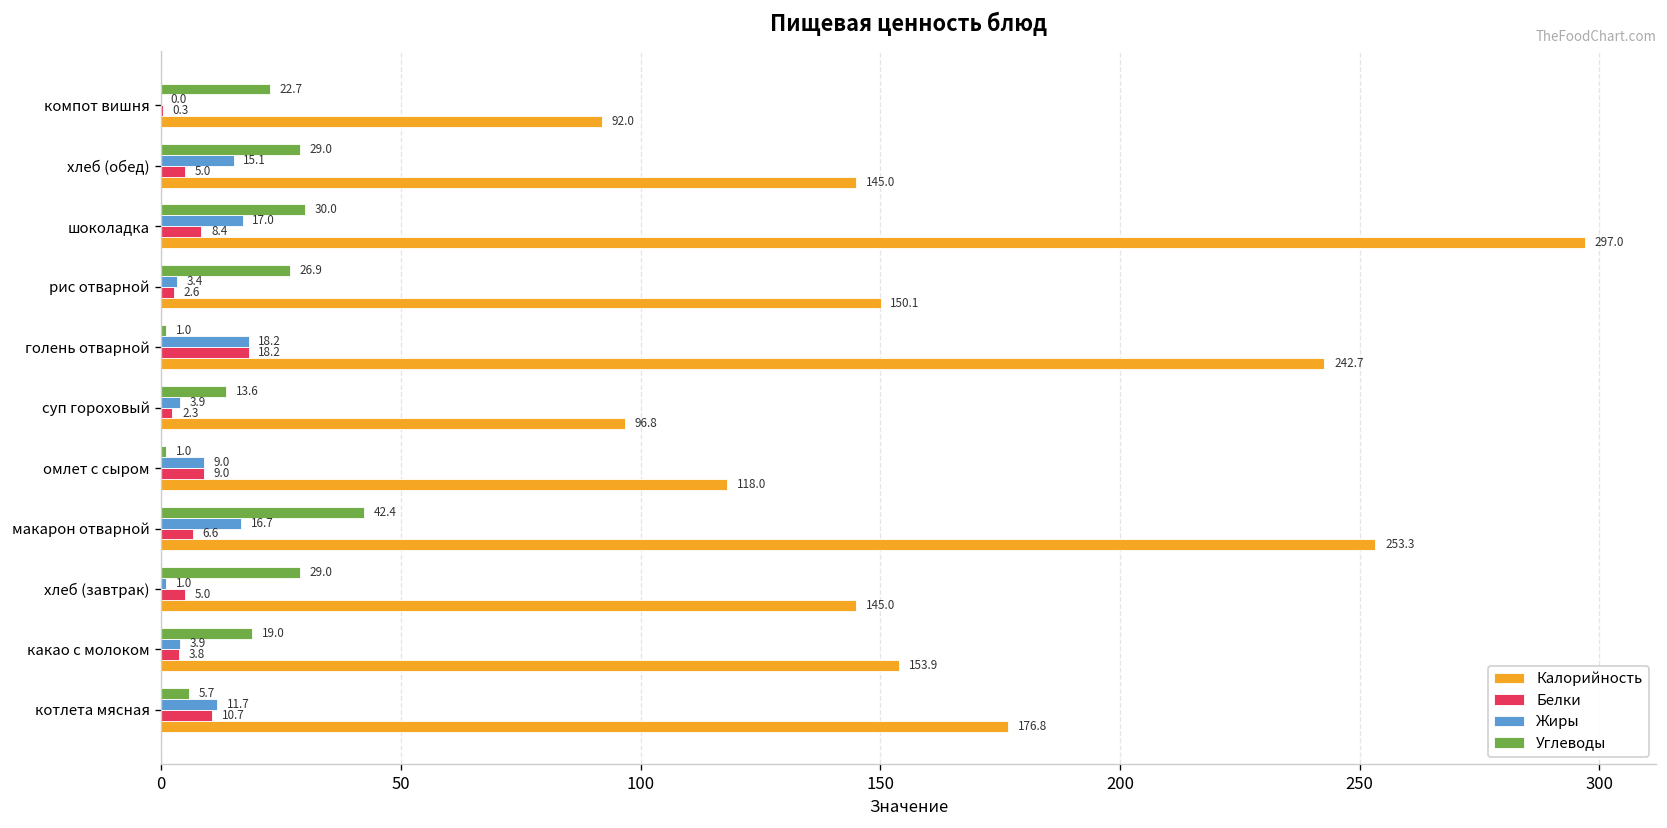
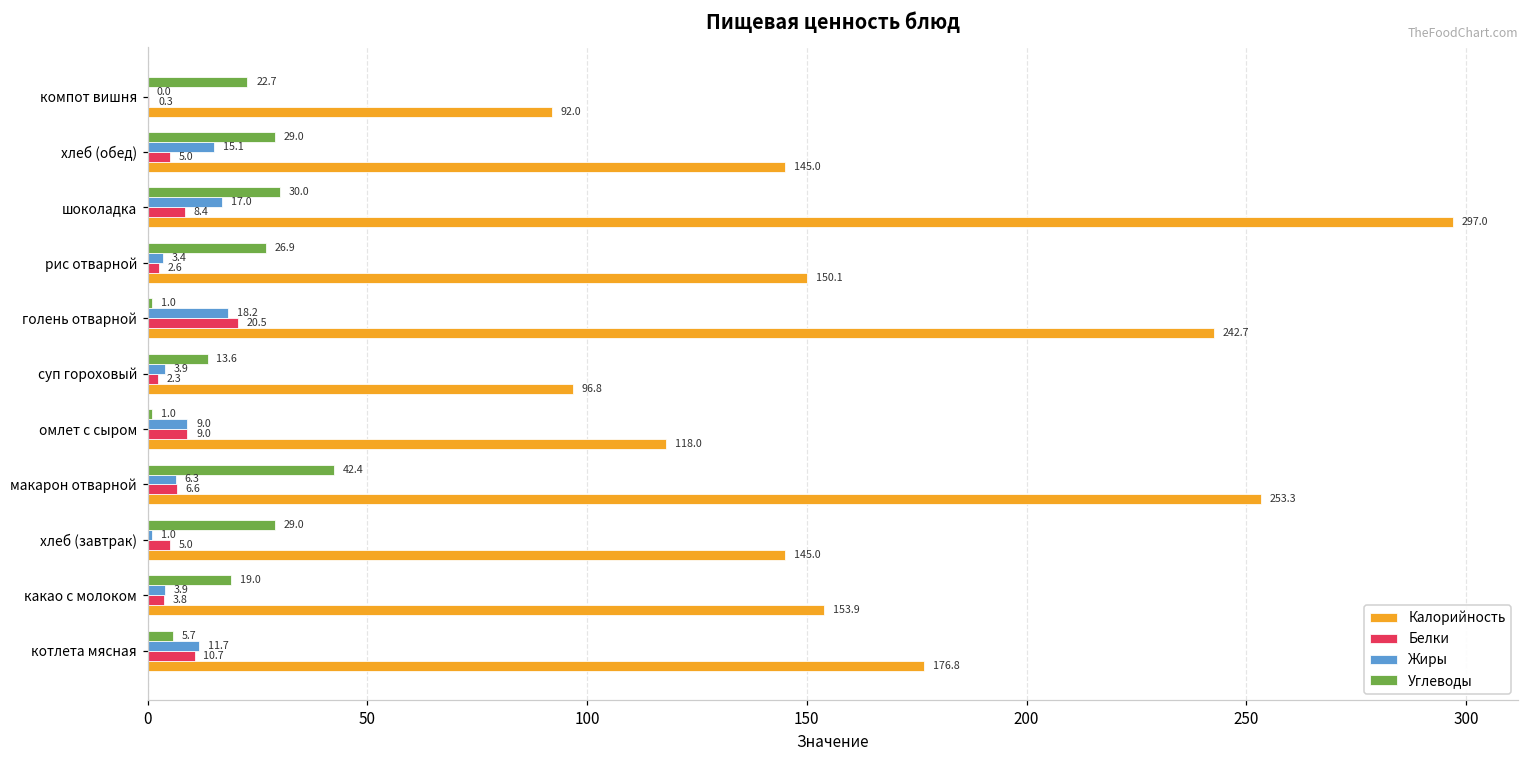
Белки, голень отварной: 18.2 -> 20.5
Жиры, макарон отварной: 16.7 -> 6.3
